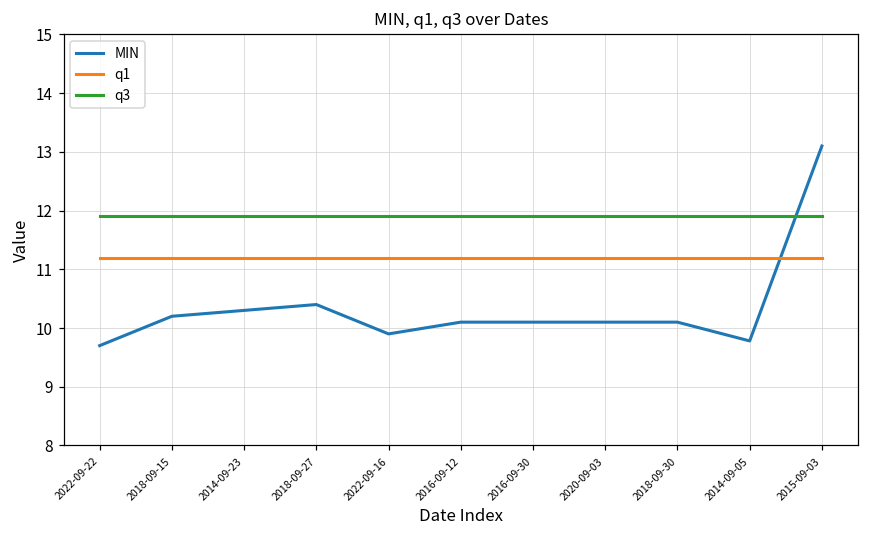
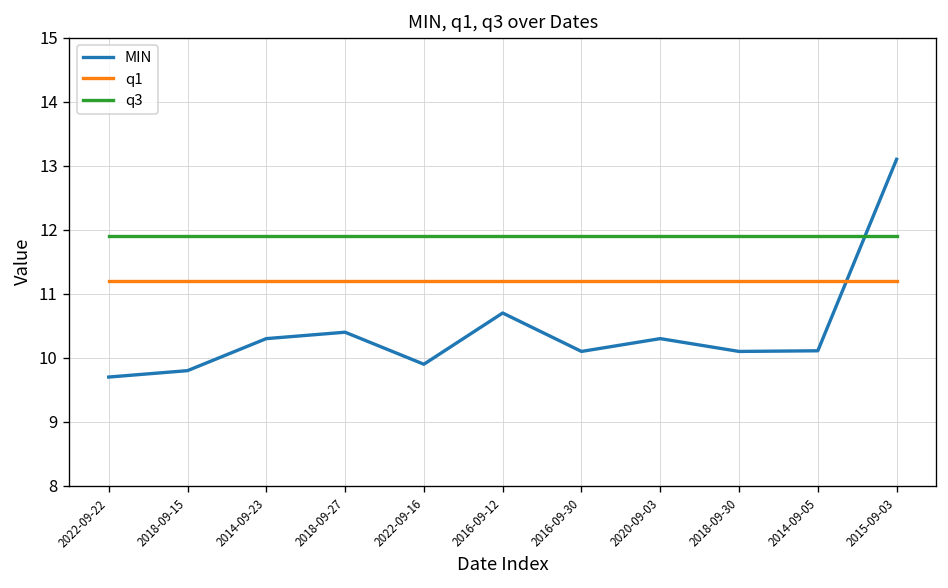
MIN, 2018-09-15: 10.2 -> 9.8
MIN, 2016-09-12: 10.1 -> 10.7
MIN, 2020-09-03: 10.1 -> 10.3
MIN, 2014-09-05: 9.8 -> 10.1
